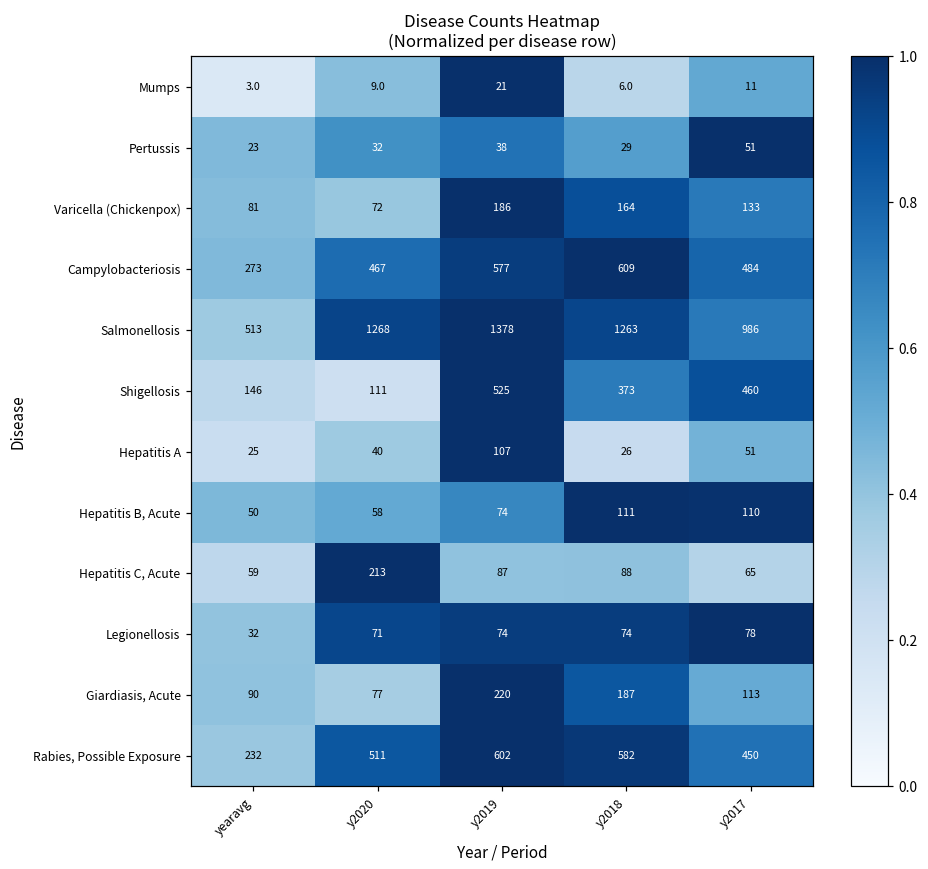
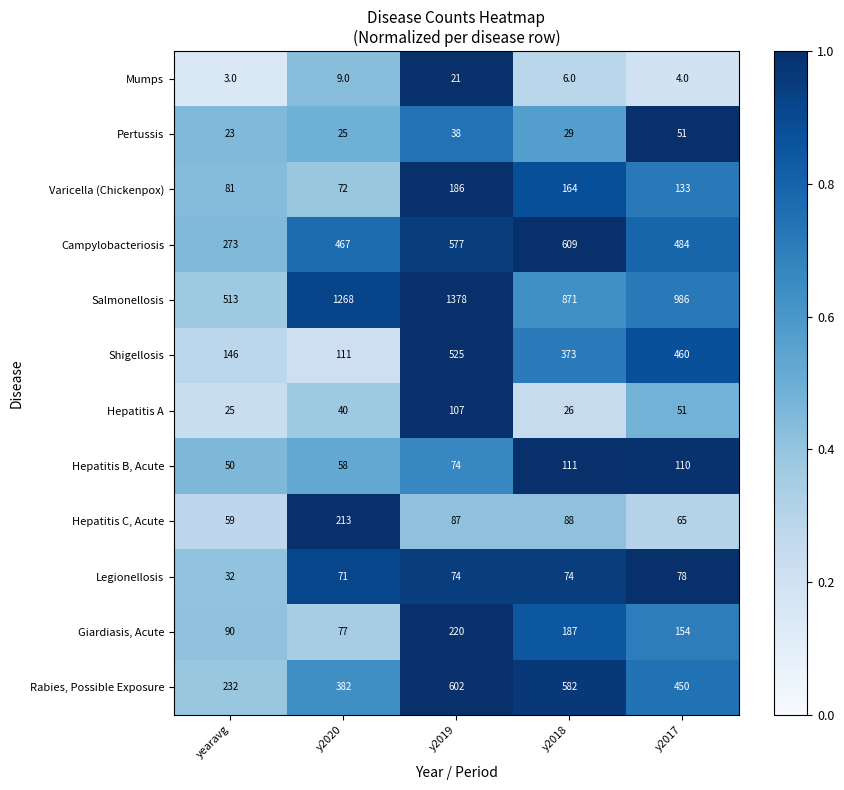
Mumps, y2017: 11 -> 4.0
Pertussis, y2020: 32 -> 25
Salmonellosis, y2018: 1263 -> 871
Giardiasis, Acute, y2017: 113 -> 154
Rabies, Possible Exposure, y2020: 511 -> 382
